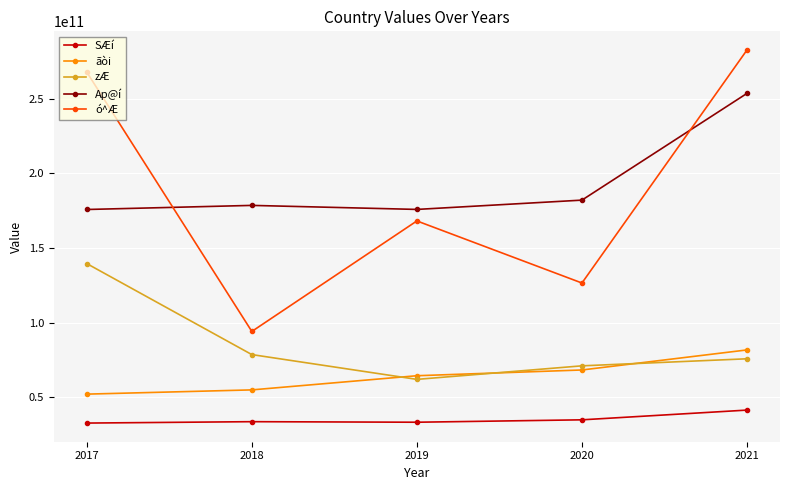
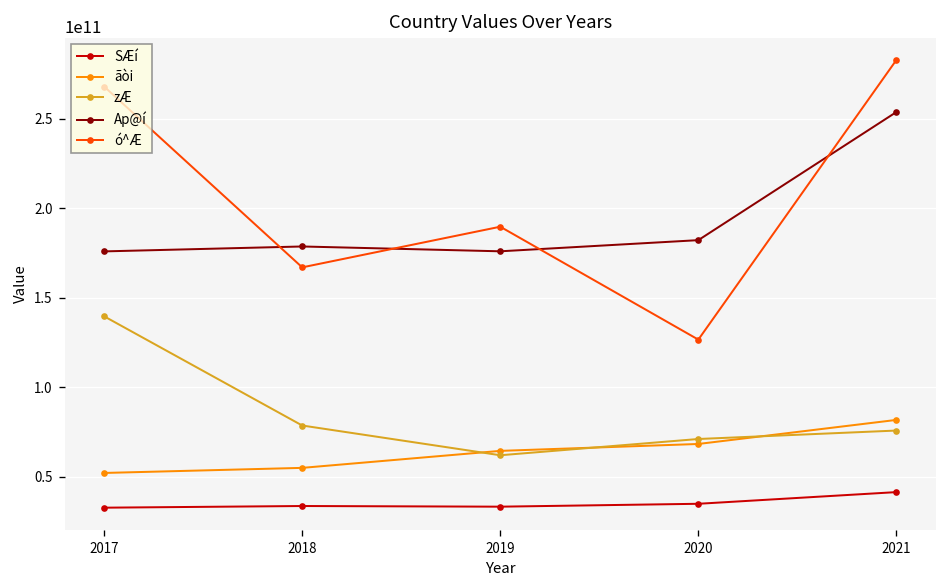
ó^Æ, 2018: 94000000000 -> 167000000000
ó^Æ, 2019: 168000000000 -> 190000000000
